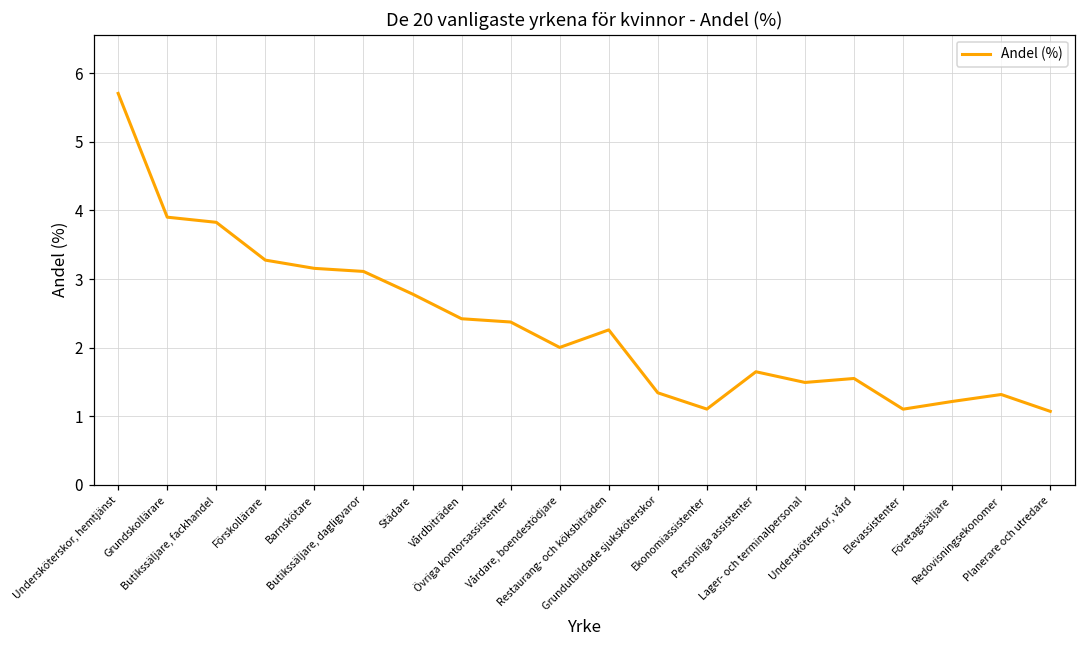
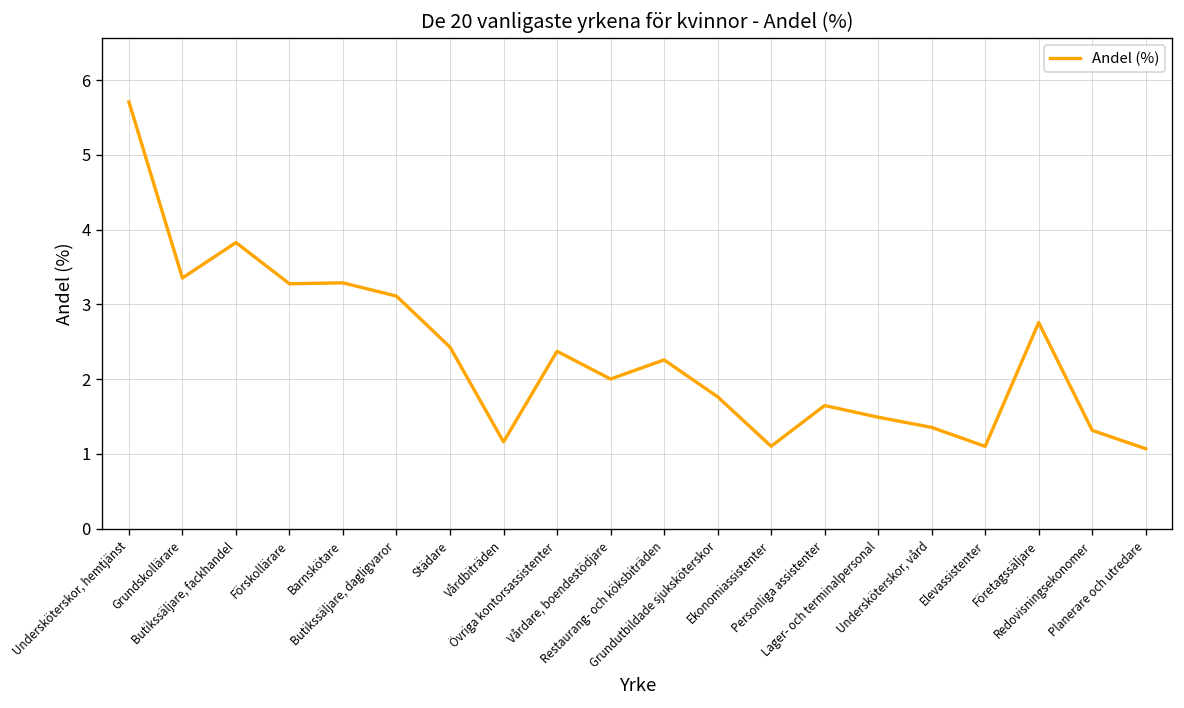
Grundskollärare: 3.9 -> 3.4
Barnskötare: 3.2 -> 3.3
Städare: 2.8 -> 2.4
Vårdbiträden: 2.4 -> 1.2
Grundutbildade sjuksköterskor: 1.3 -> 1.8
Undersköterskor, vård: 1.5 -> 1.4
Företagssäljare: 1.2 -> 2.8
